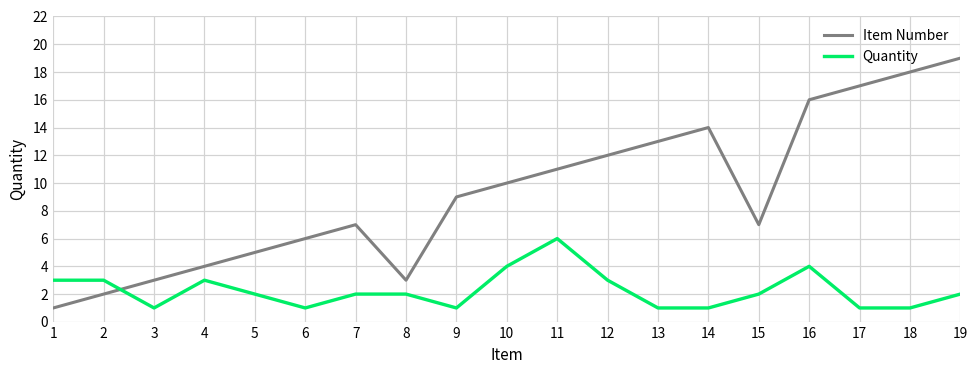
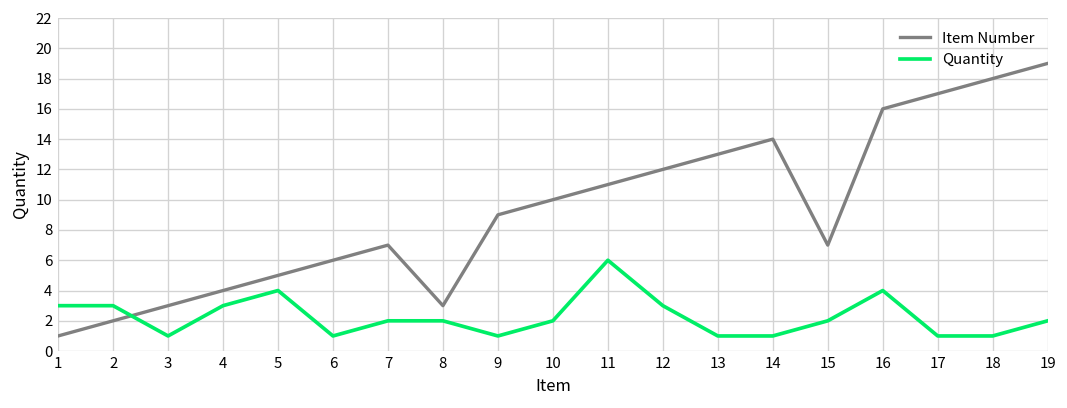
Quantity, 5: 2 -> 4
Quantity, 10: 4 -> 2
